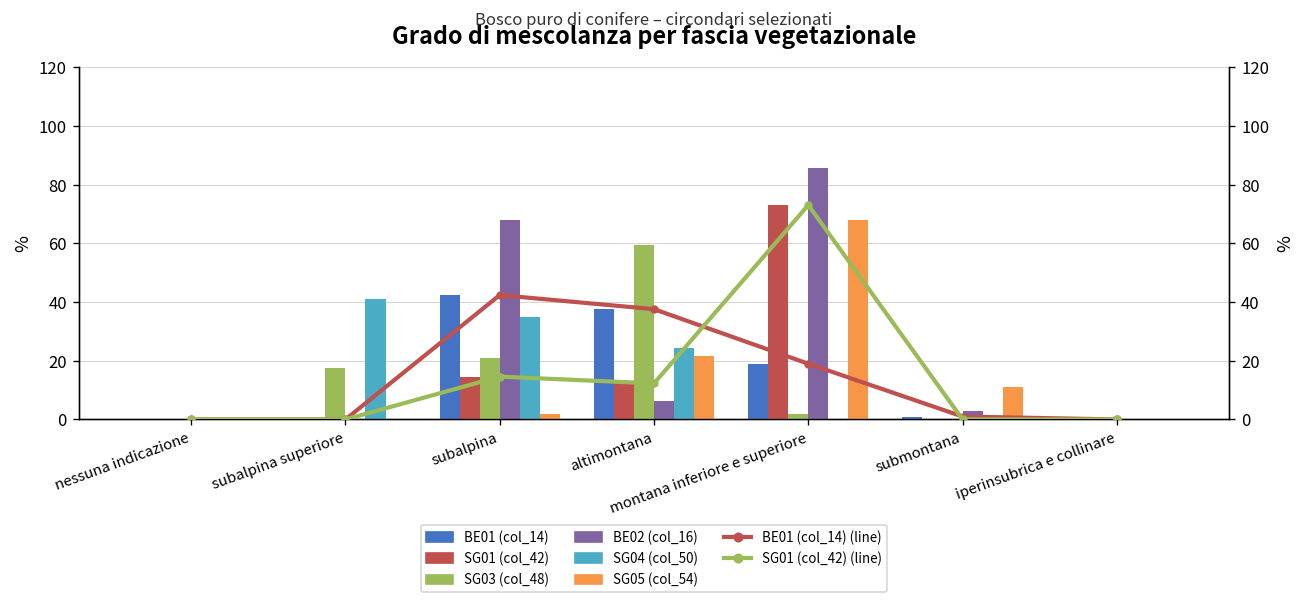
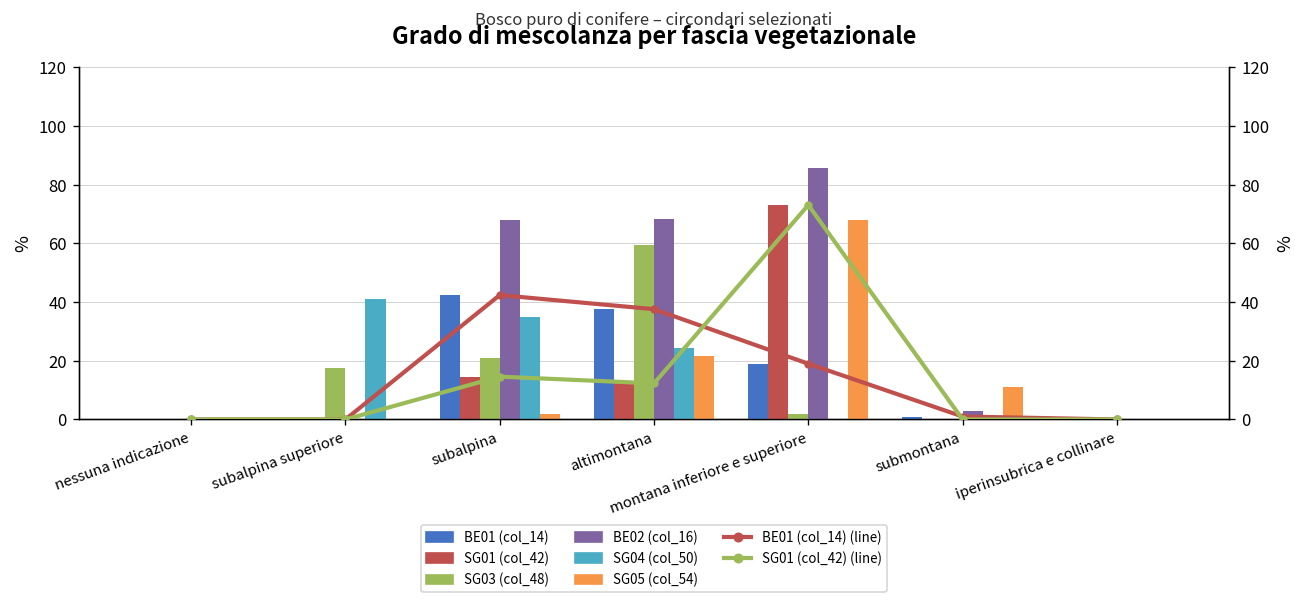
BE02 (col_16), altimontana: 6 -> 68
